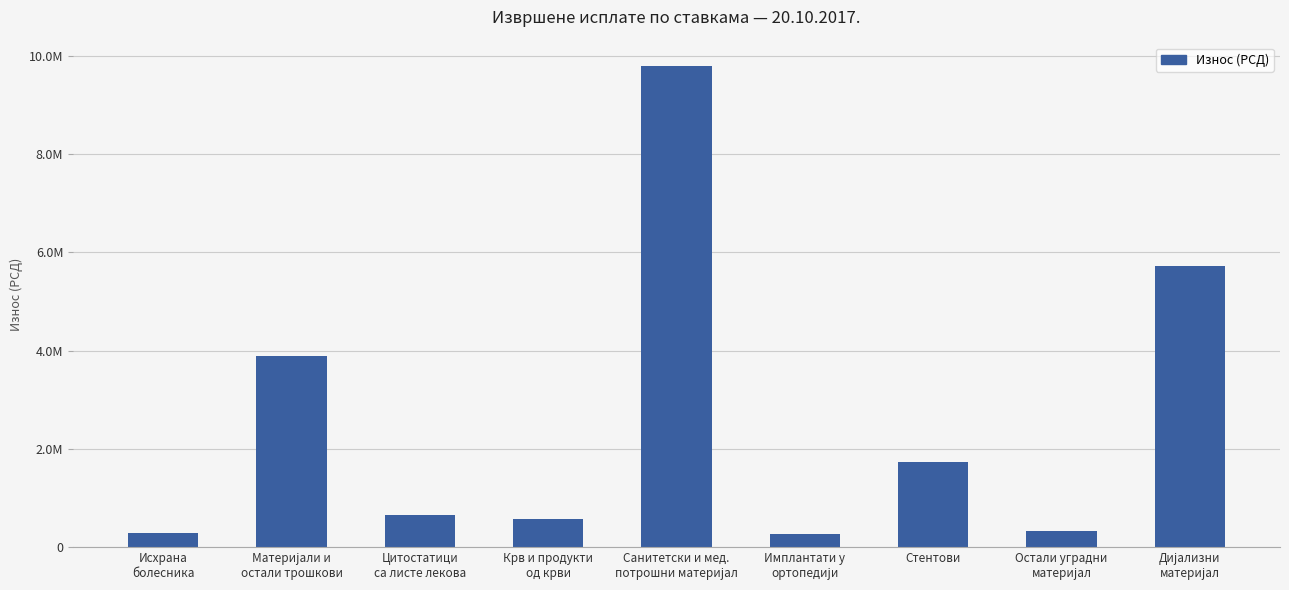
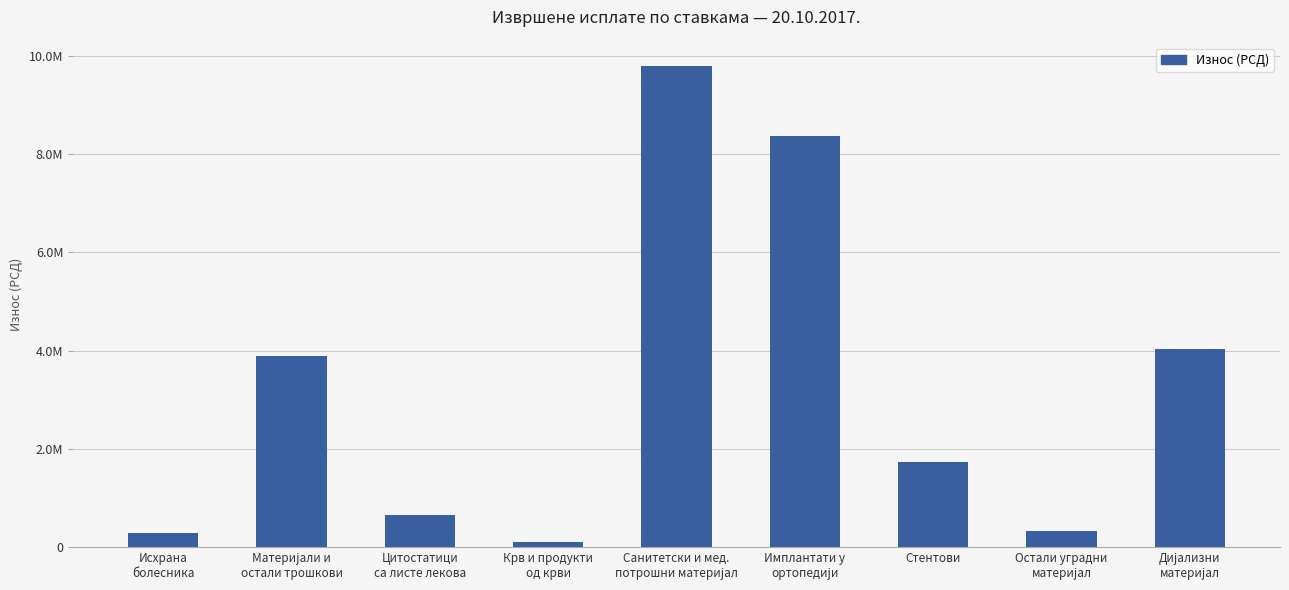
Крв и продукти од крви: 600000 -> 100000
Имплантати у ортопедији: 300000 -> 8400000
Дијализни материјал: 5700000 -> 4000000
